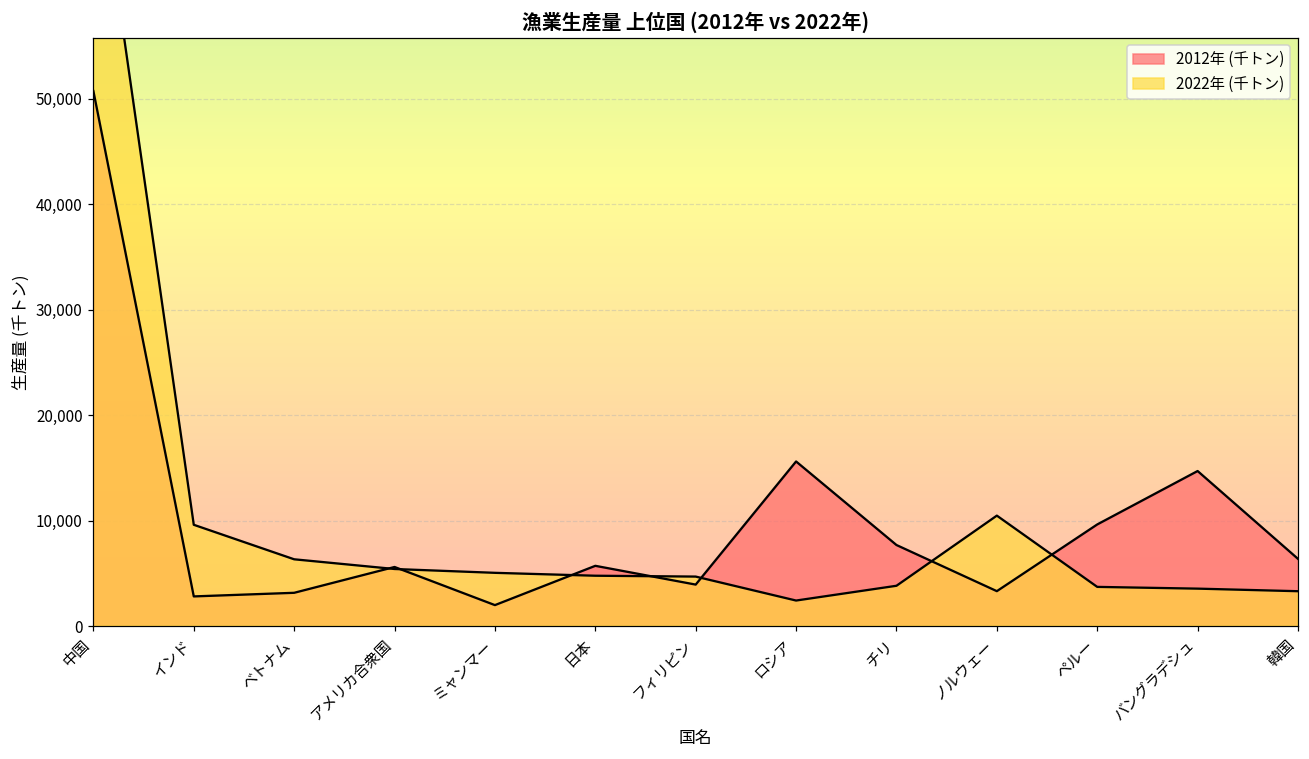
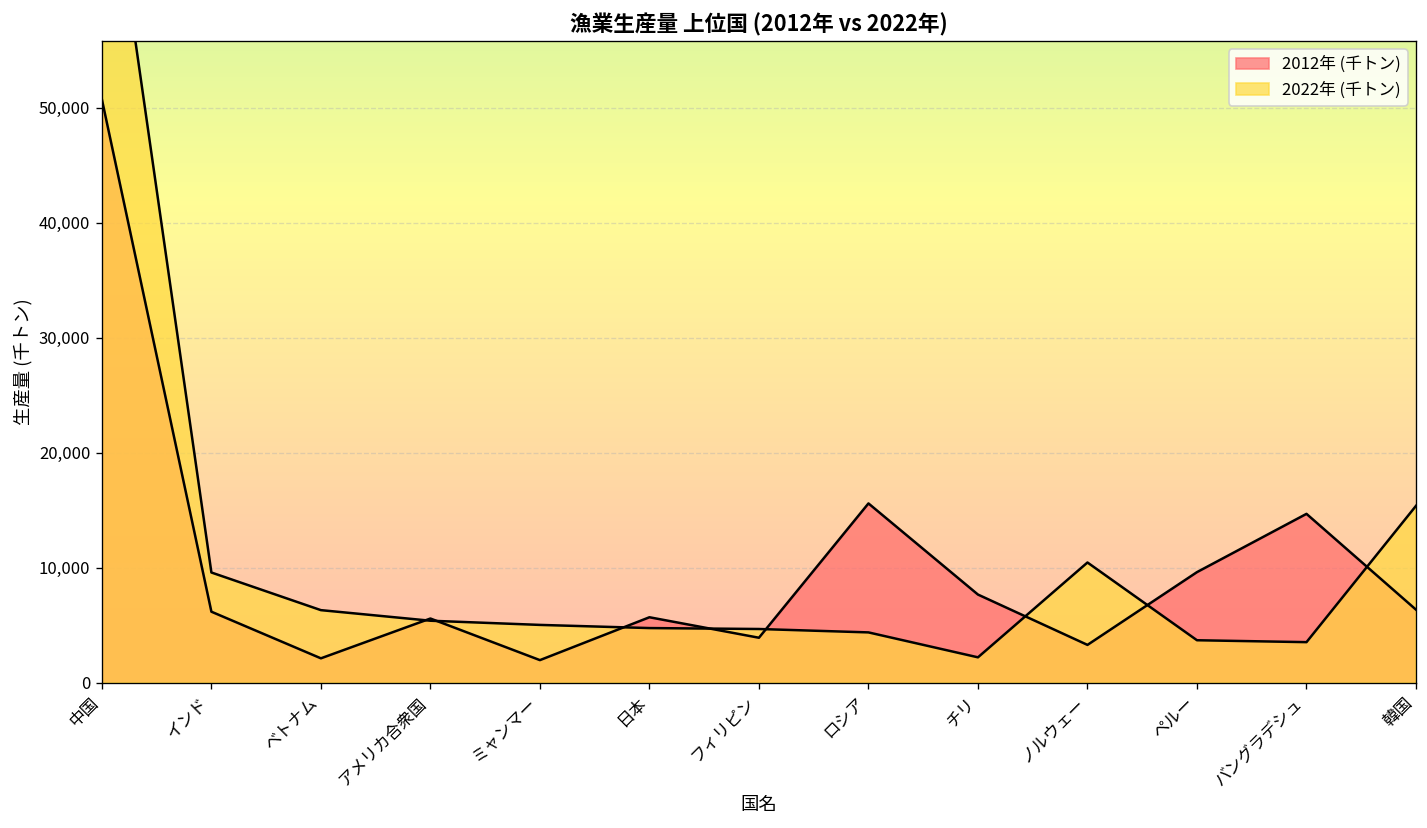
2012年 (千トン), インド: 3,000 -> 6,000
2012年 (千トン), ベトナム: 3,000 -> 2,000
2022年 (千トン), ロシア: 2,000 -> 4,000
2022年 (千トン), チリ: 4,000 -> 2,000
2022年 (千トン), 韓国: 3,000 -> 15,000
